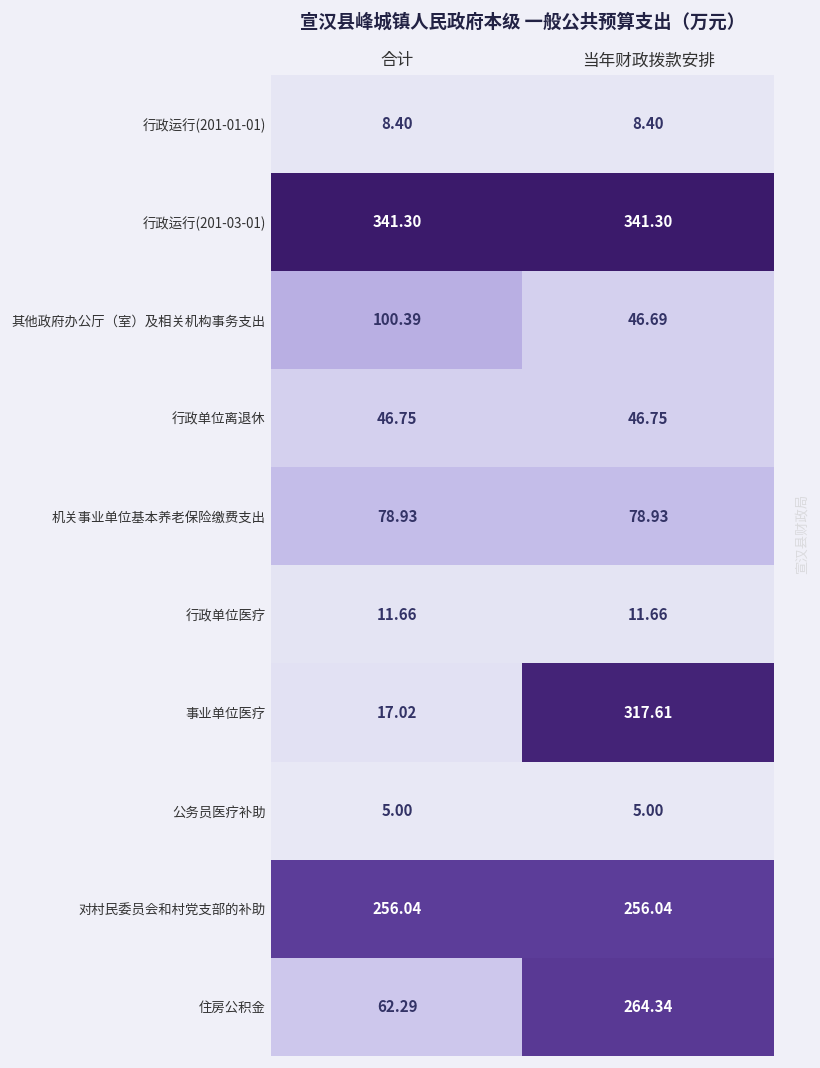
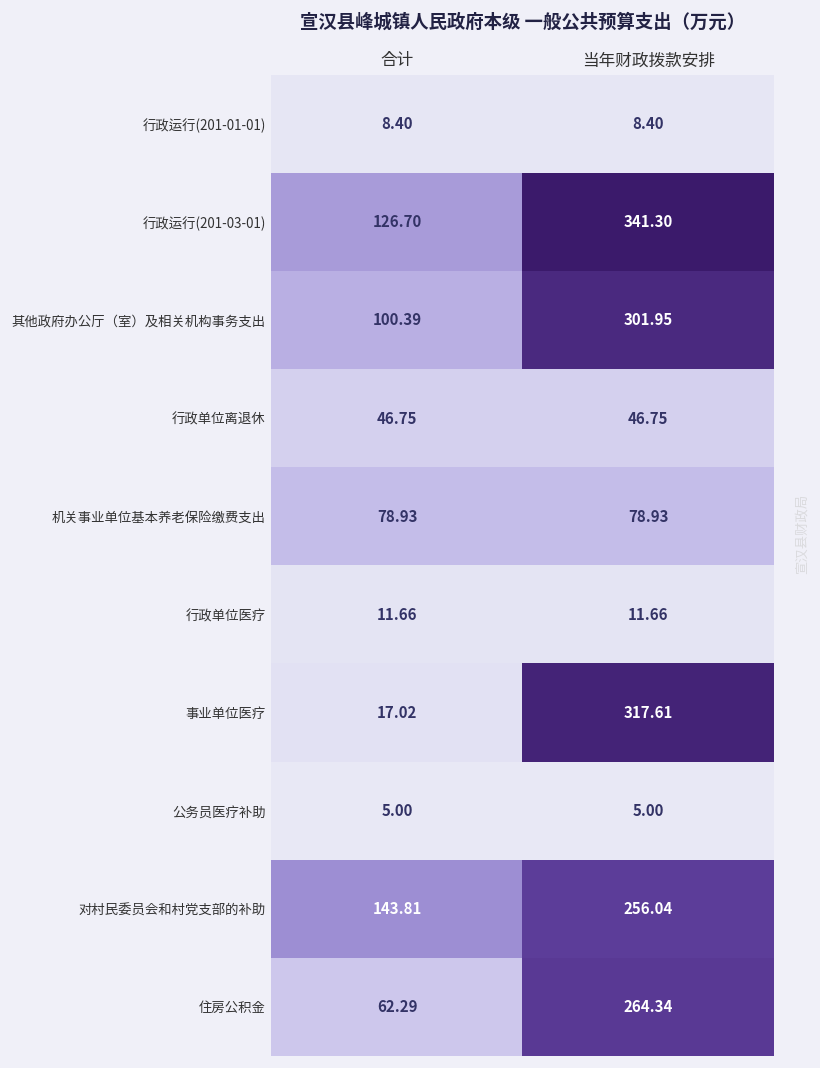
行政运行(201-03-01), 合计: 341.30 -> 126.70
其他政府办公厅（室）及相关机构事务支出, 当年财政拨款安排: 46.69 -> 301.95
对村民委员会和村党支部的补助, 合计: 256.04 -> 143.81
